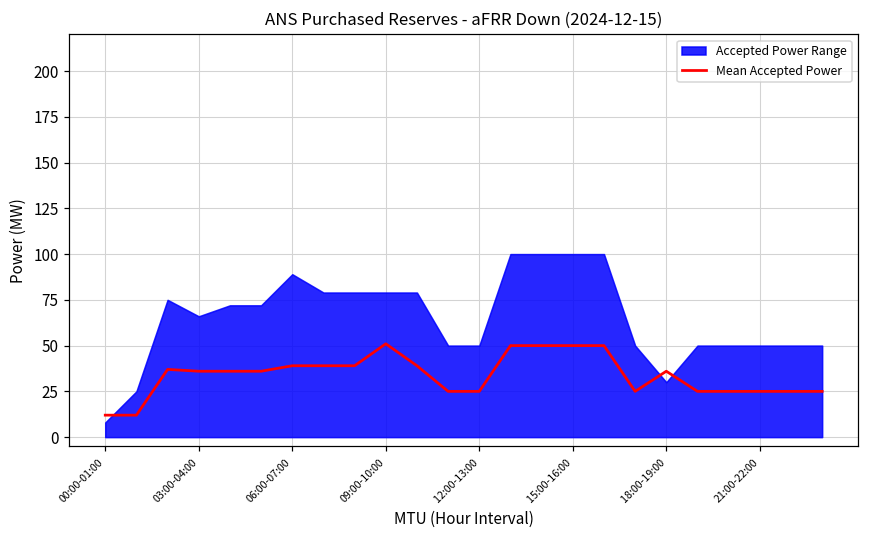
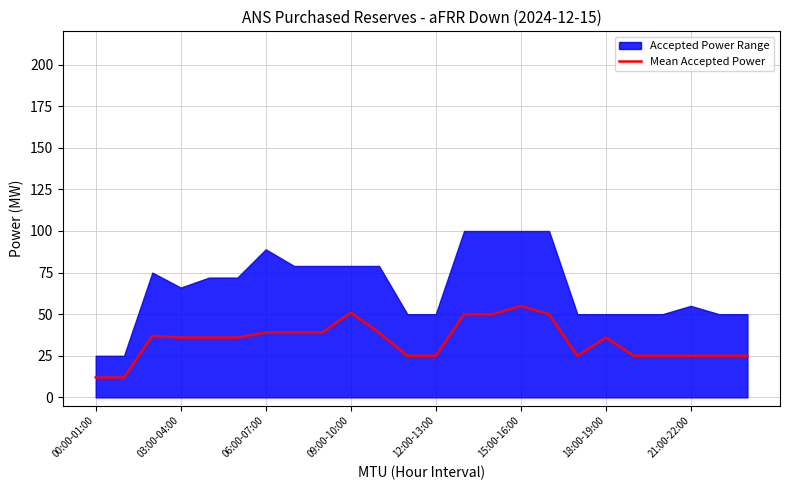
Accepted Power Range, 00:00-01:00: 8 -> 25
Mean Accepted Power, 15:00-16:00: 50 -> 55
Accepted Power Range, 18:00-19:00: 30 -> 50
Accepted Power Range, 21:00-22:00: 50 -> 55
